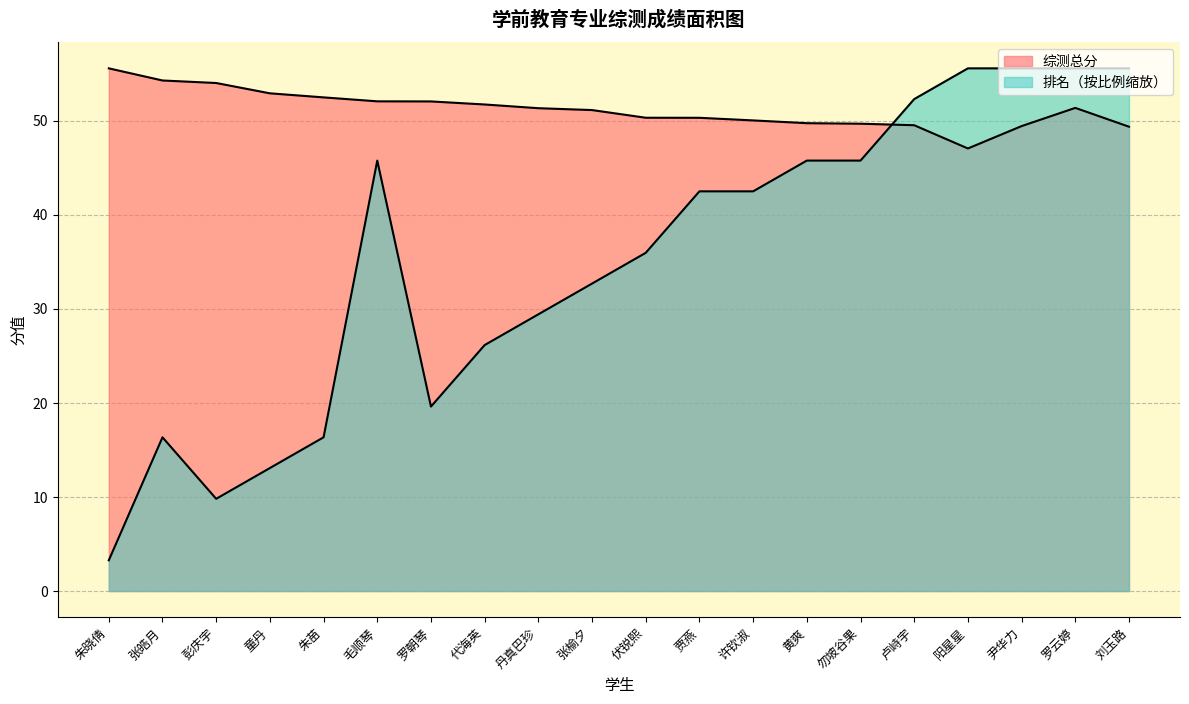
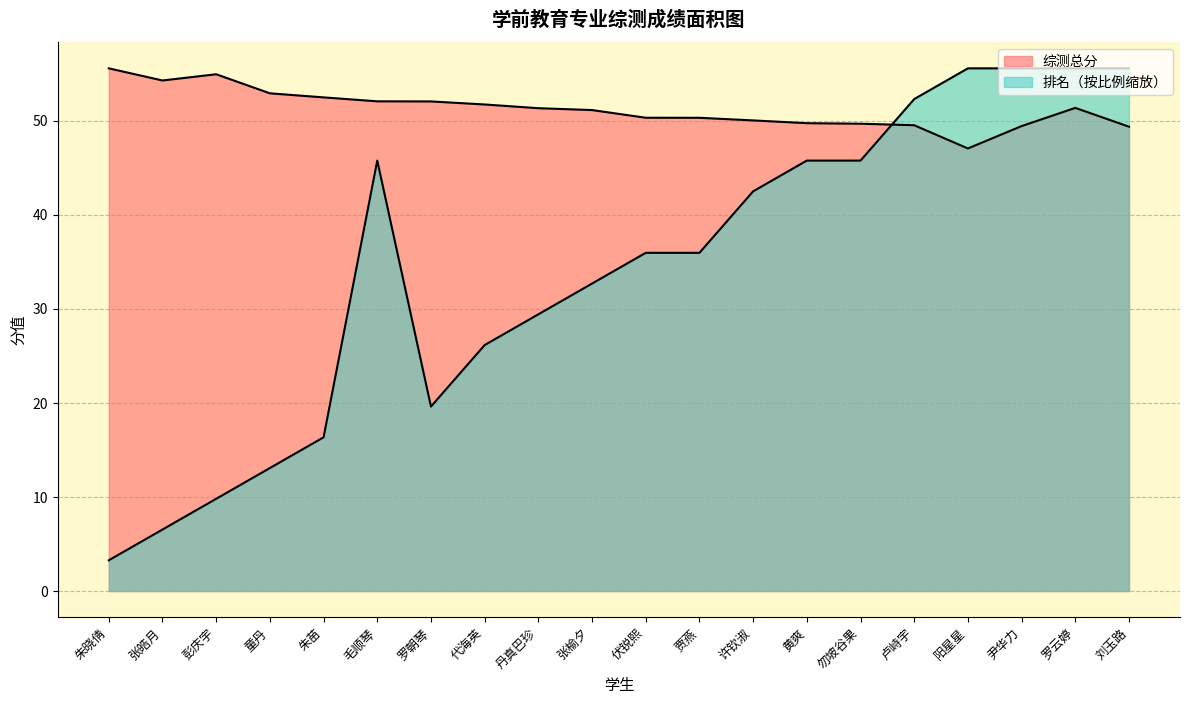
排名（按比例缩放）, 张皓月: 16 -> 7
综测总分, 彭庆宇: 54 -> 55
排名（按比例缩放）, 贾燕: 42 -> 36
